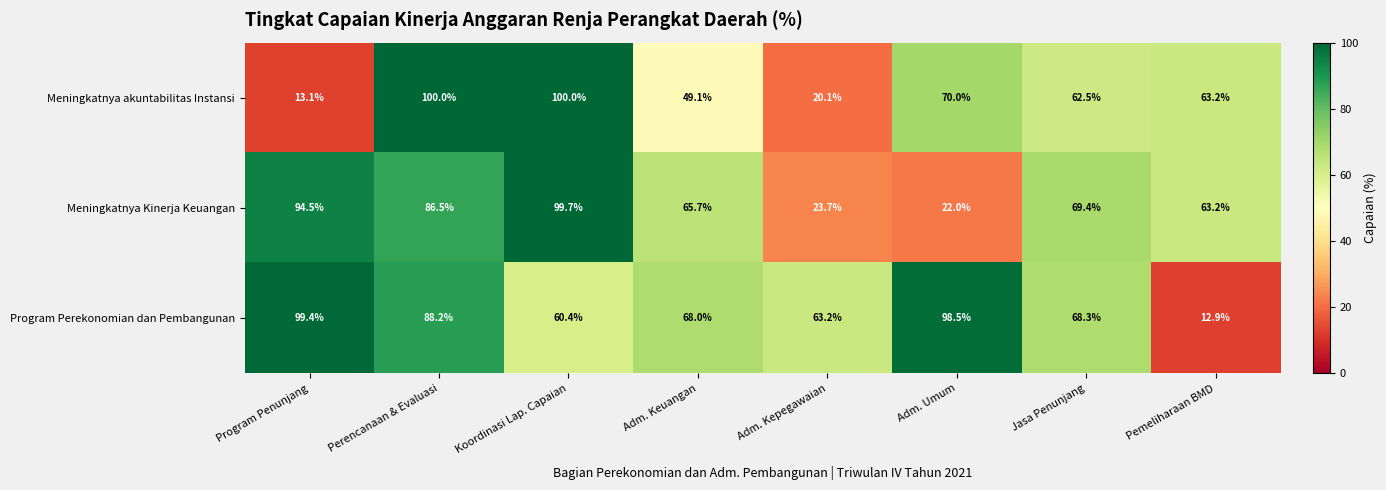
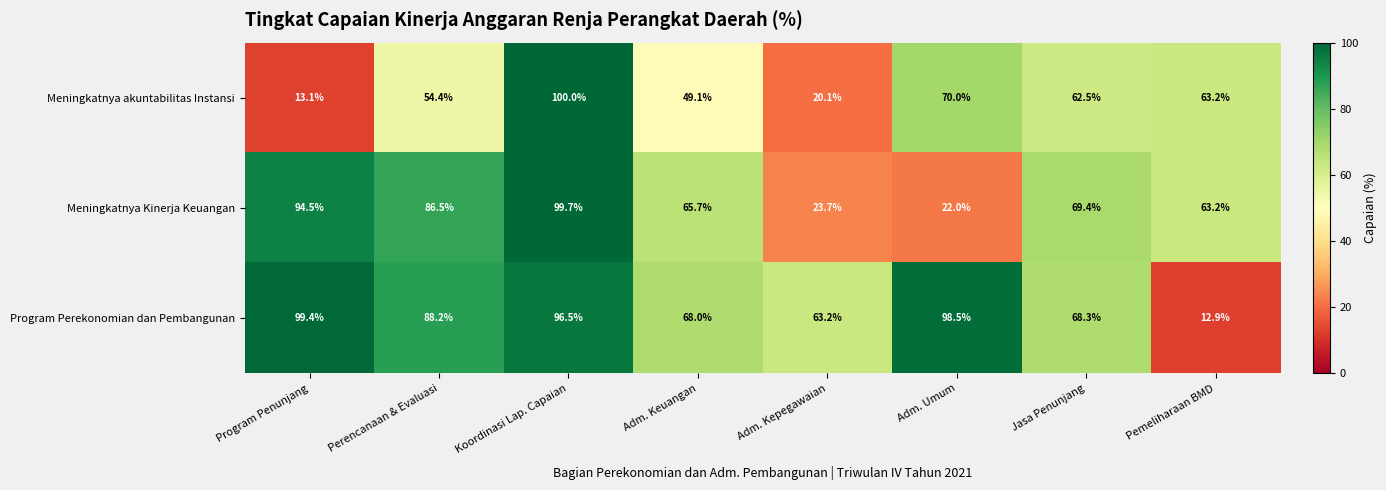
Meningkatnya akuntabilitas Instansi, Perencanaan & Evaluasi: 100.0% -> 54.4%
Program Perekonomian dan Pembangunan, Koordinasi Lap. Capaian: 60.4% -> 96.5%
